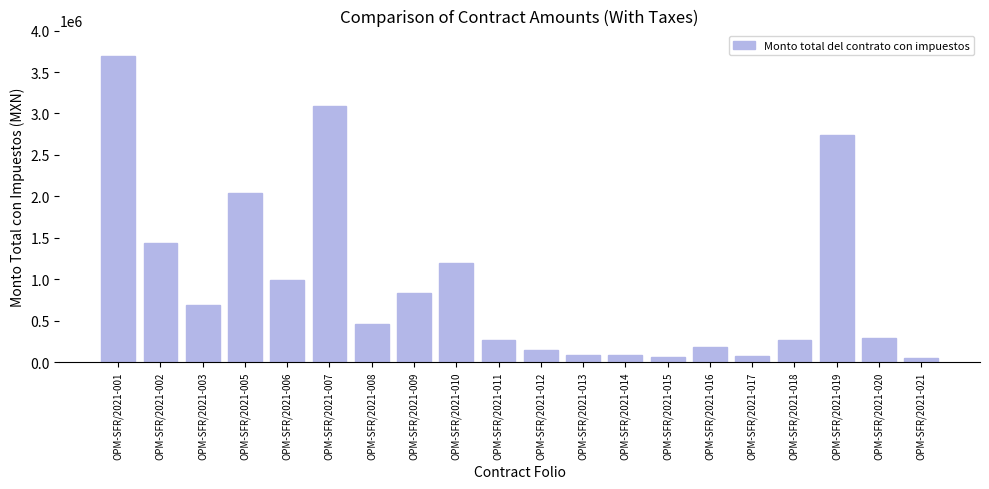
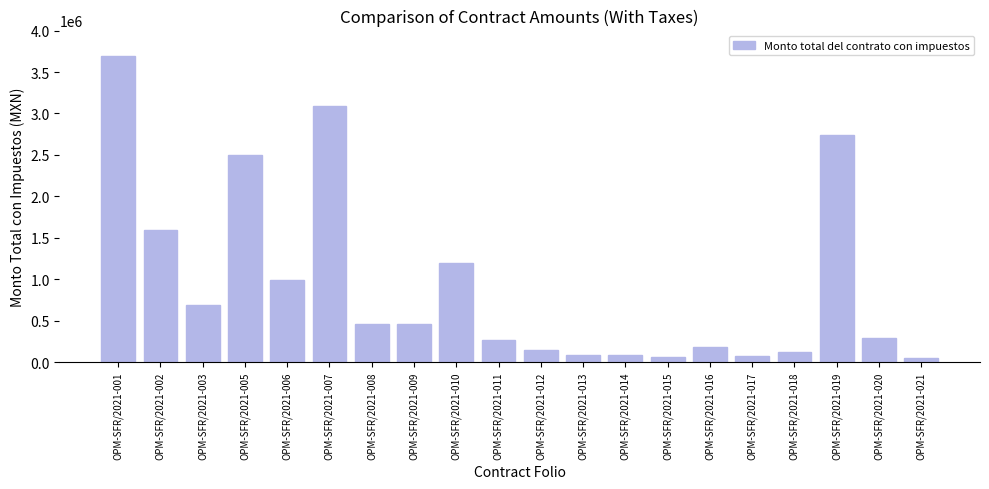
OPM-SFR/2021-002: 1400000 -> 1600000
OPM-SFR/2021-005: 2000000 -> 2500000
OPM-SFR/2021-009: 800000 -> 500000
OPM-SFR/2021-018: 300000 -> 100000
